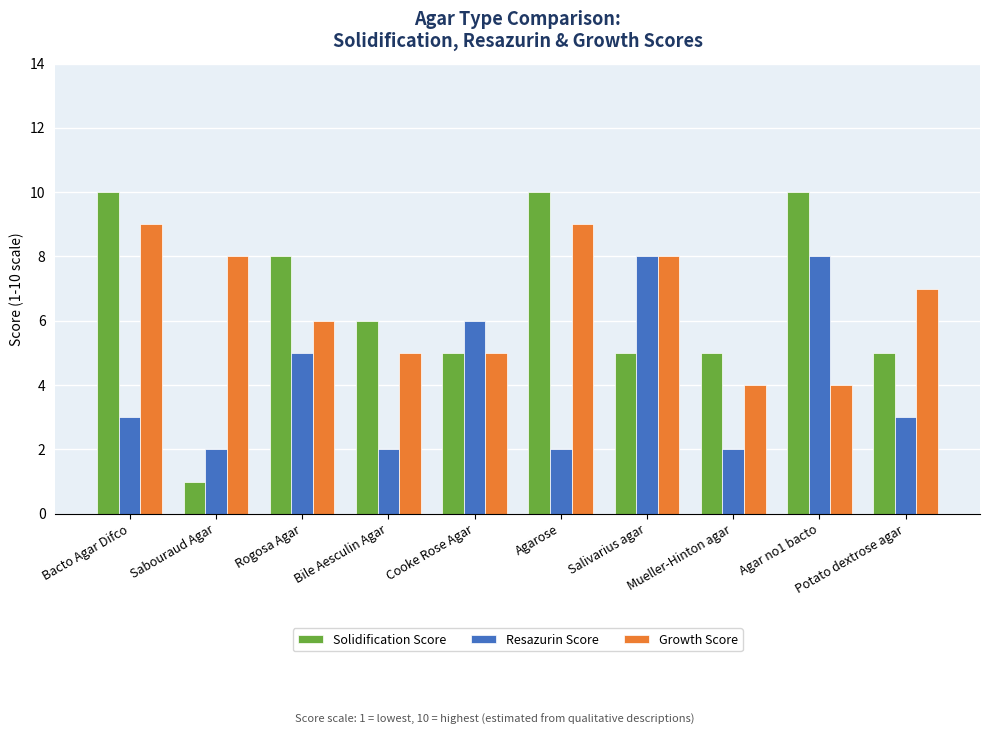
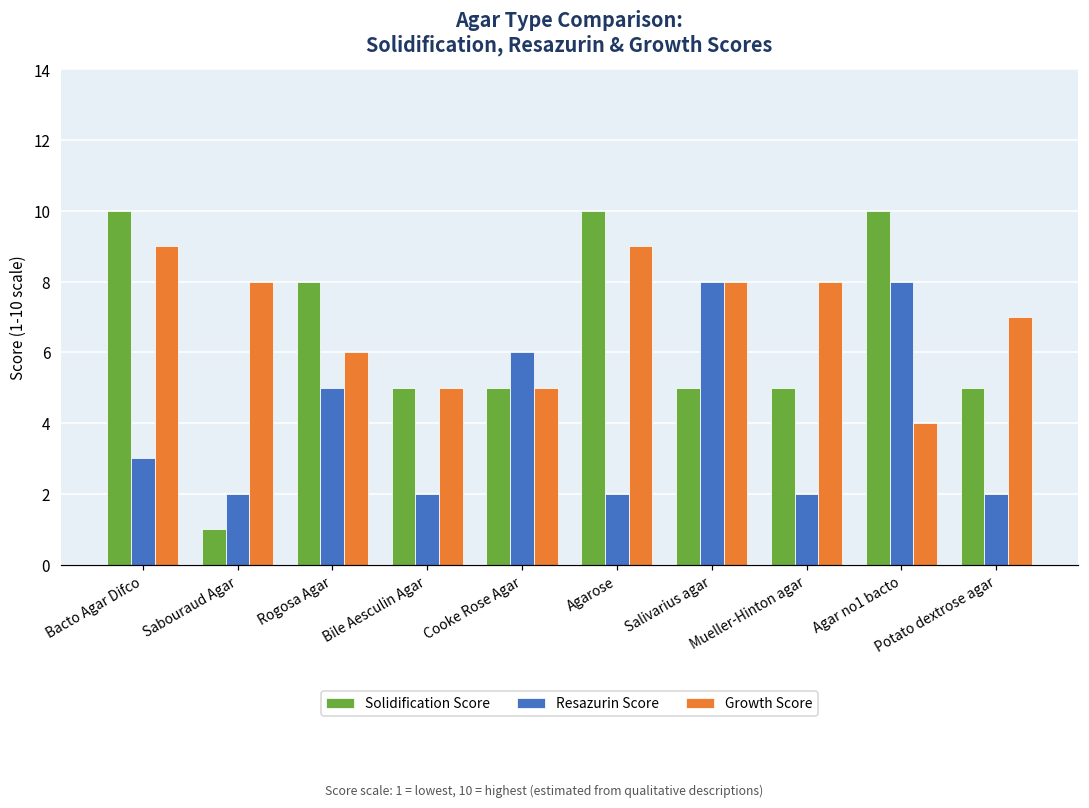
Solidification Score, Bile Aesculin Agar: 6 -> 5
Growth Score, Mueller-Hinton agar: 4 -> 8
Resazurin Score, Potato dextrose agar: 3 -> 2
